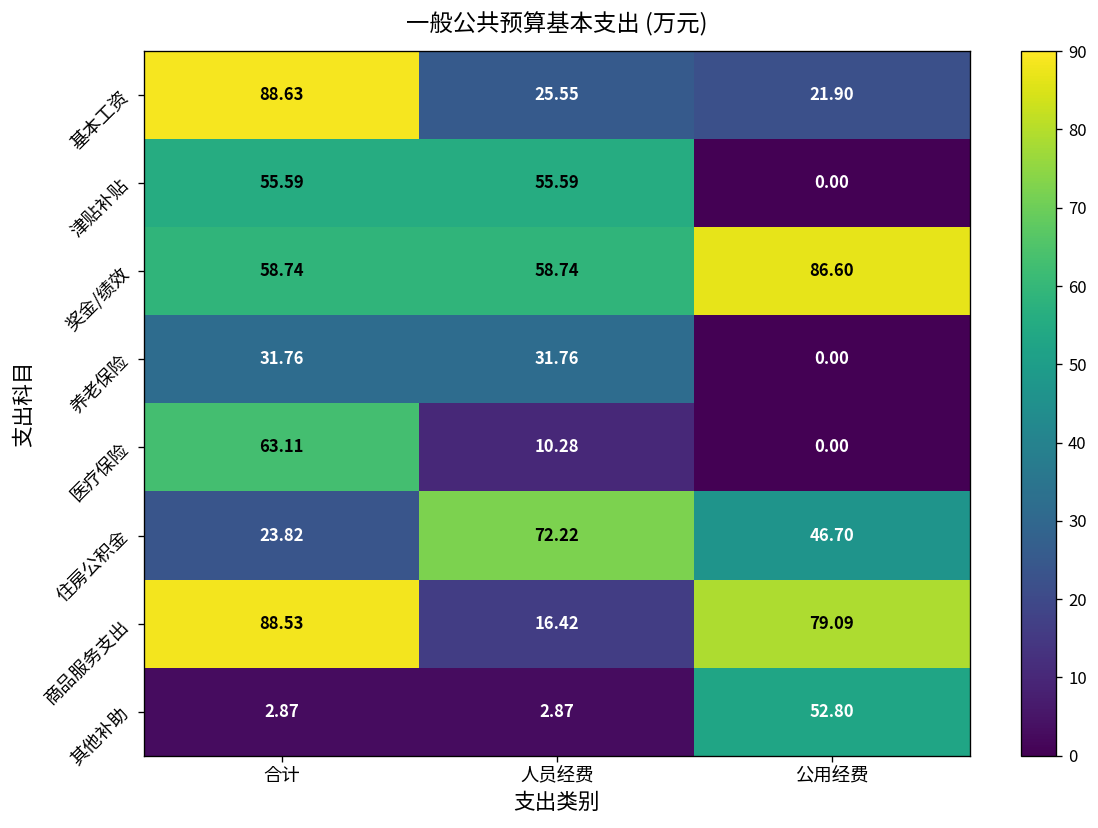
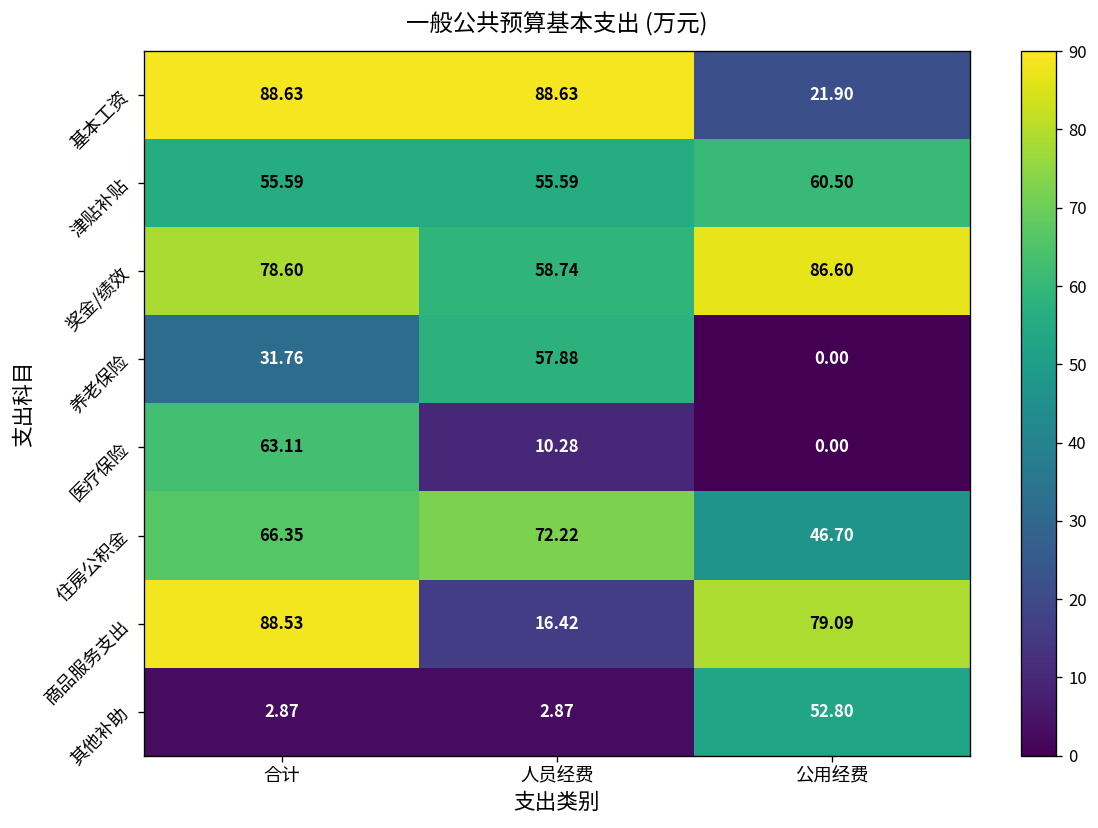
基本工资, 人员经费: 25.55 -> 88.63
津贴补贴, 公用经费: 0.00 -> 60.50
奖金/绩效, 合计: 58.74 -> 78.60
养老保险, 人员经费: 31.76 -> 57.88
住房公积金, 合计: 23.82 -> 66.35
